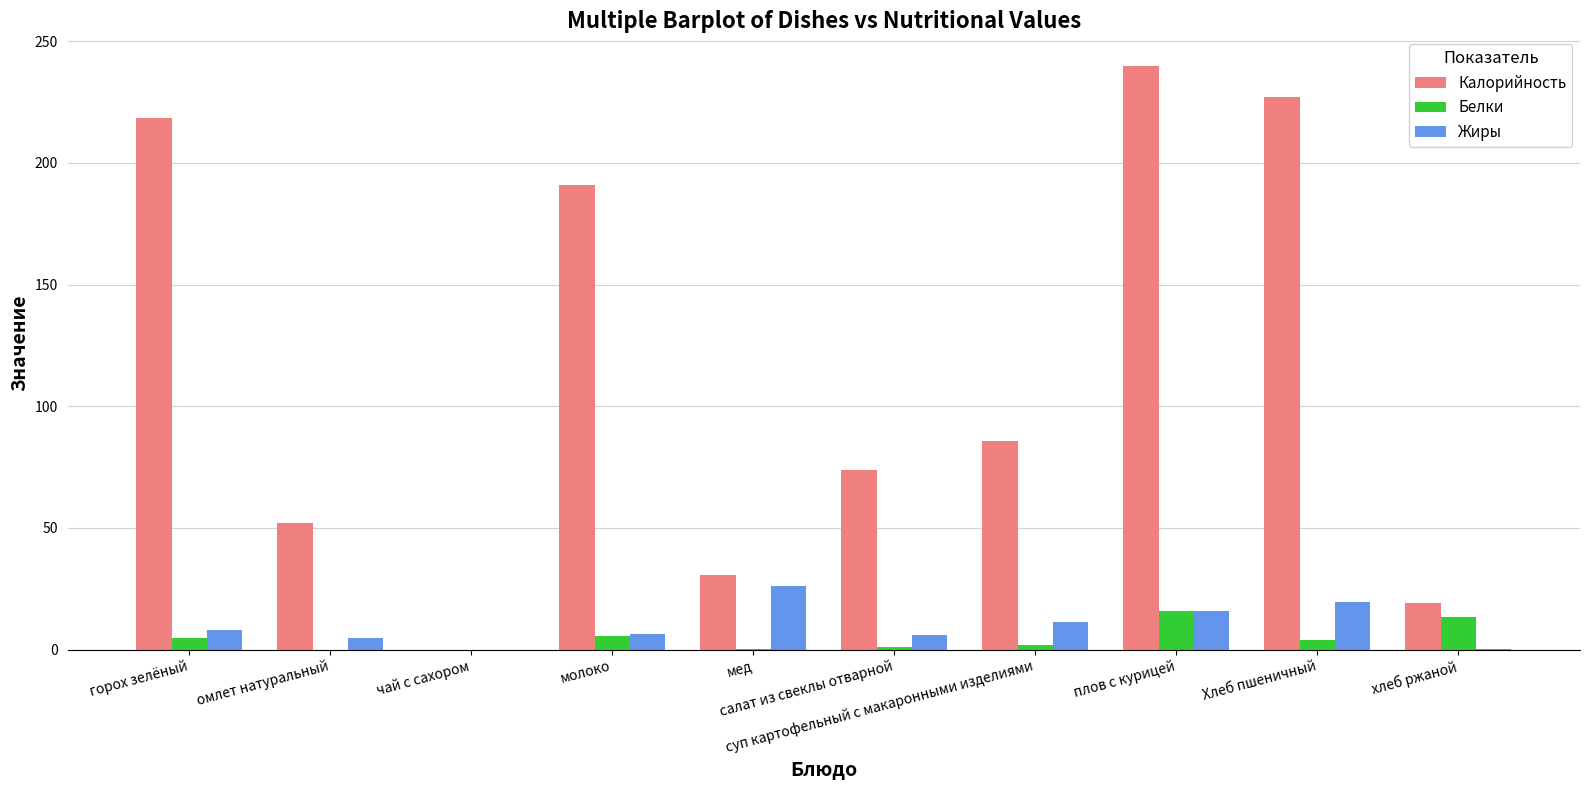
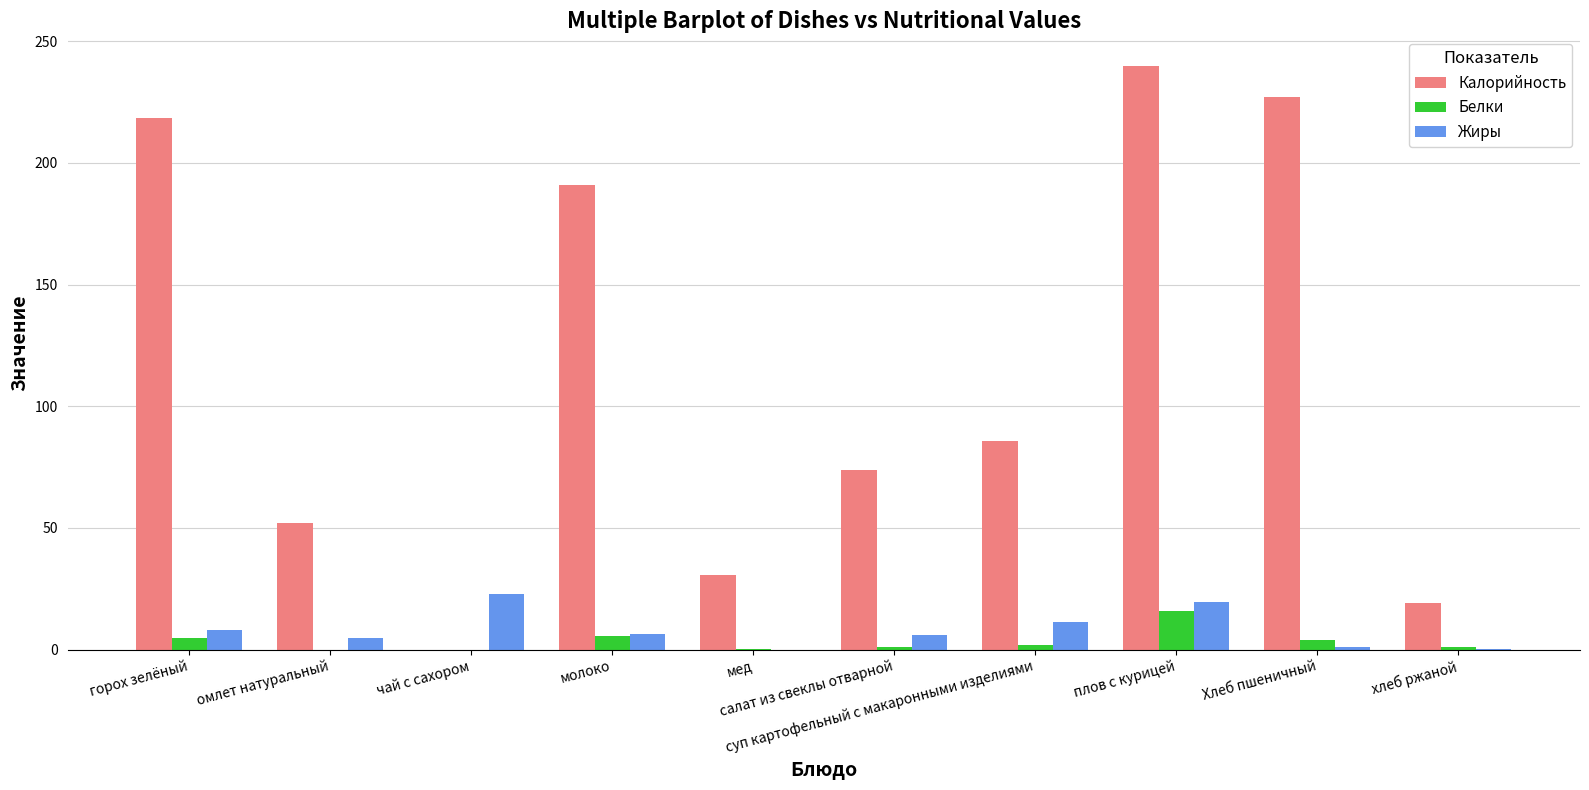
Жиры, чай с сахором: 0 -> 23
Жиры, мед: 26 -> 0
Жиры, плов с курицей: 16 -> 19
Жиры, Хлеб пшеничный: 20 -> 1
Белки, хлеб ржаной: 13 -> 1
